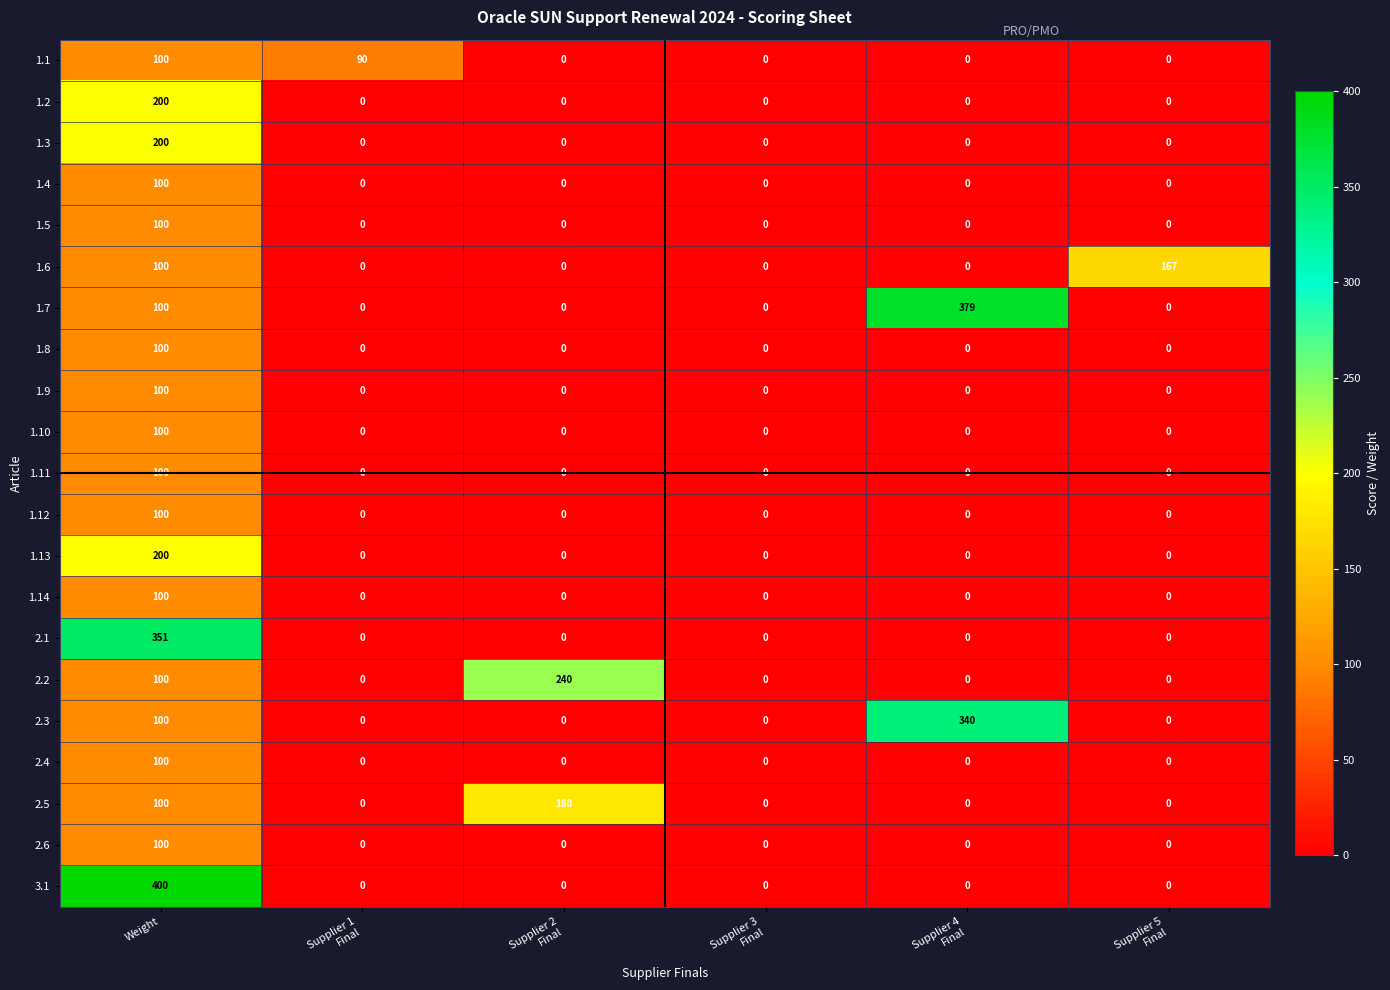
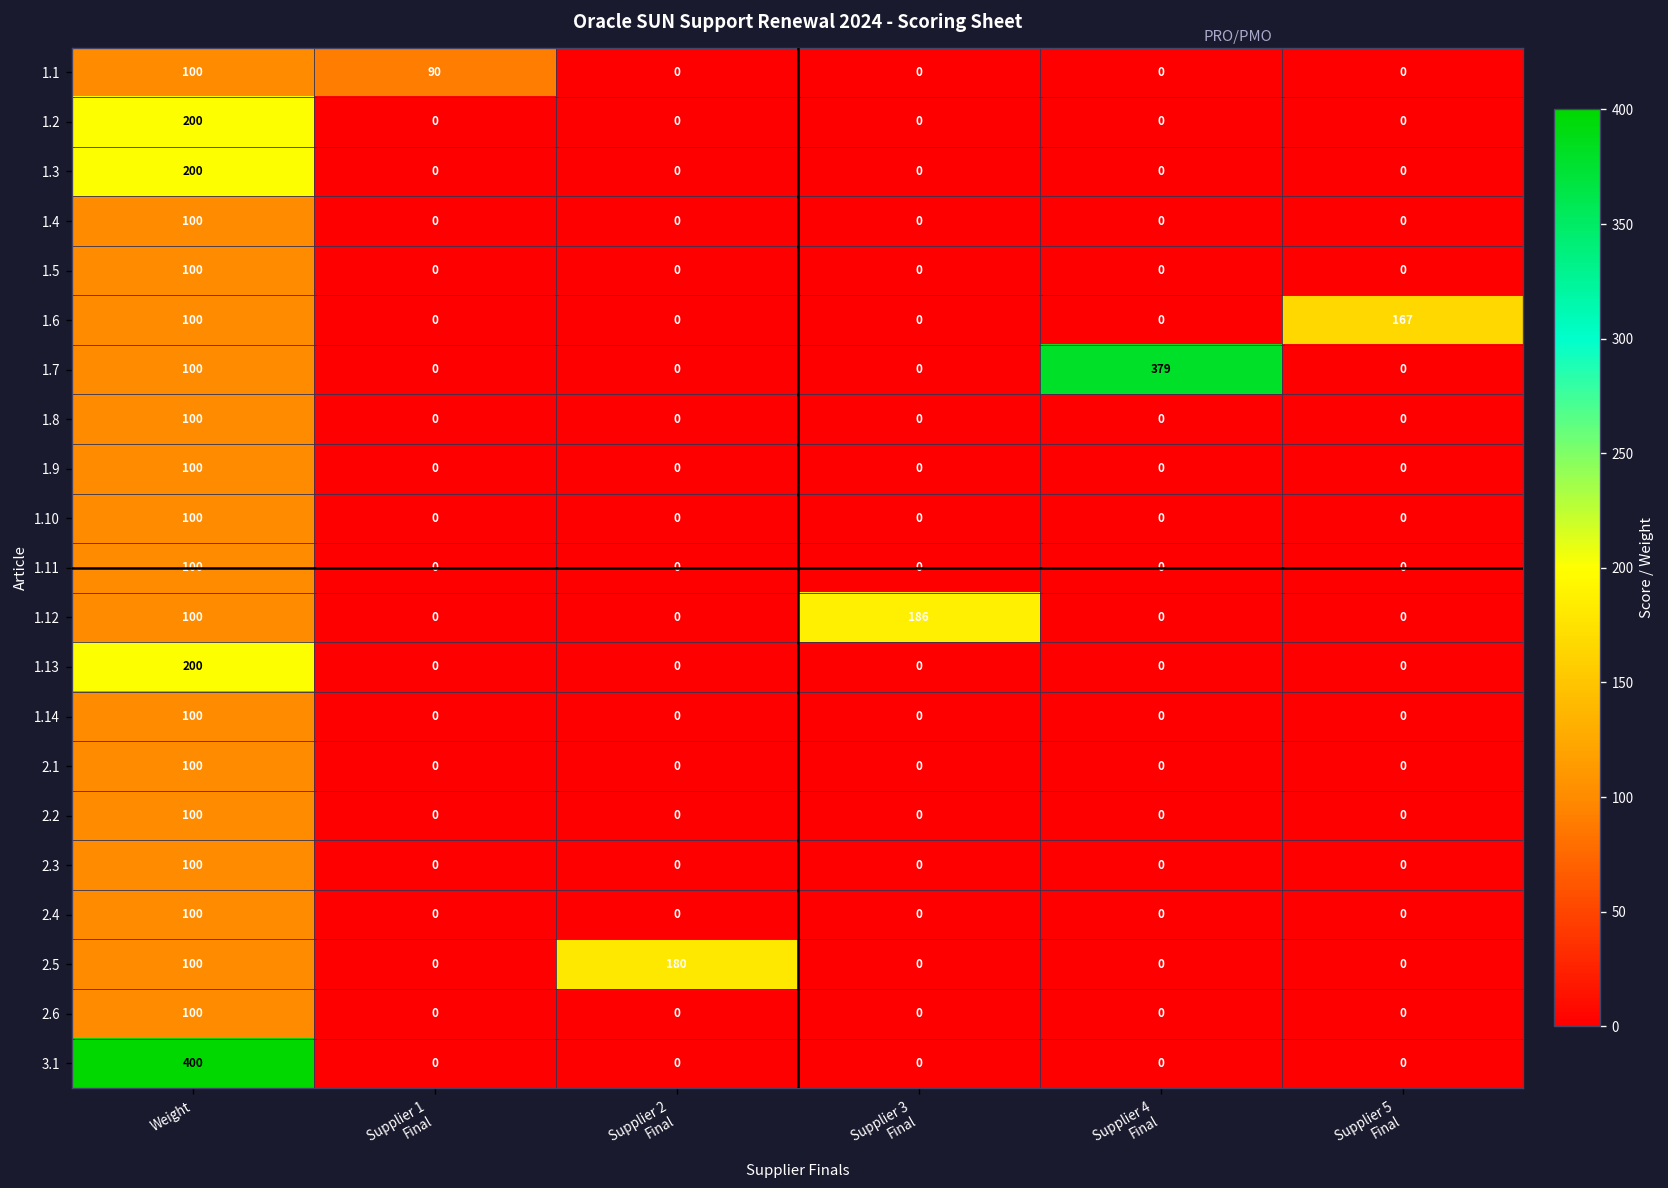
1.12, Supplier 3 Final: 0 -> 186
2.1, Weight: 351 -> 100
2.2, Supplier 2 Final: 240 -> 0
2.3, Supplier 4 Final: 340 -> 0
